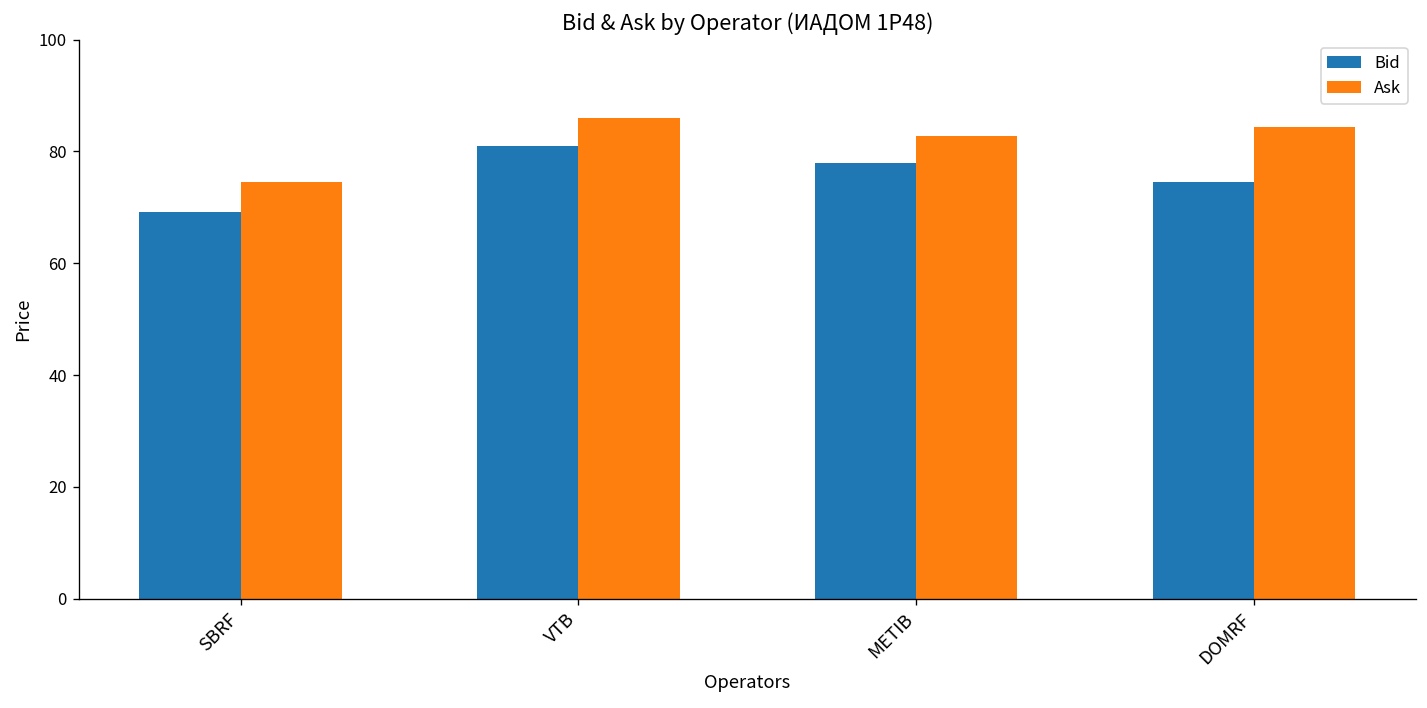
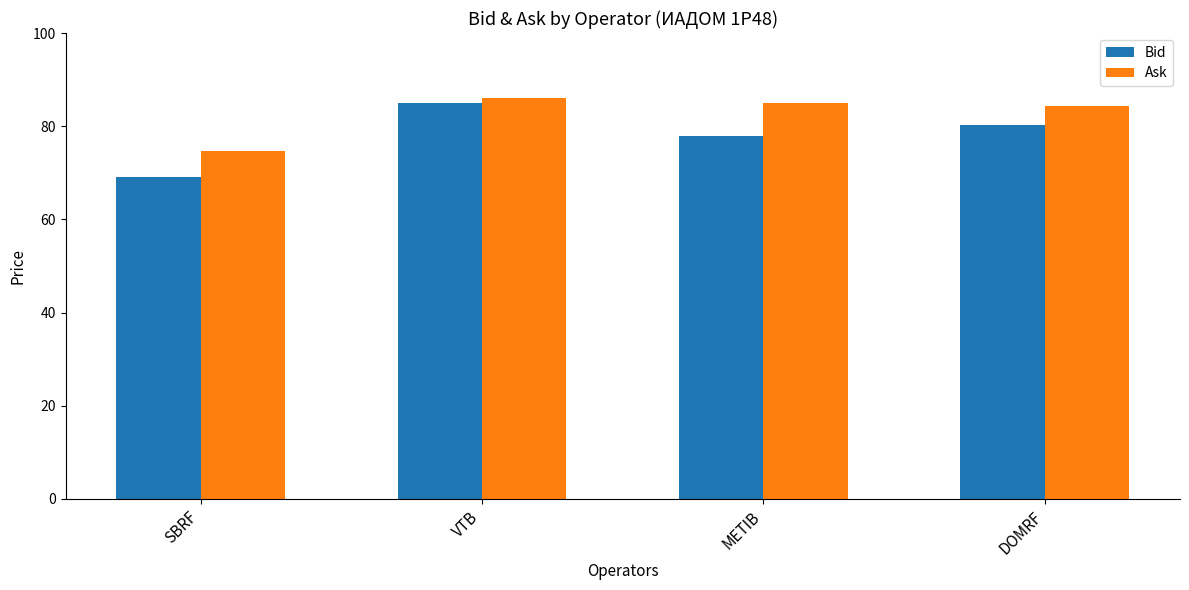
Bid, VTB: 81 -> 85
Ask, METIB: 83 -> 85
Bid, DOMRF: 75 -> 80
